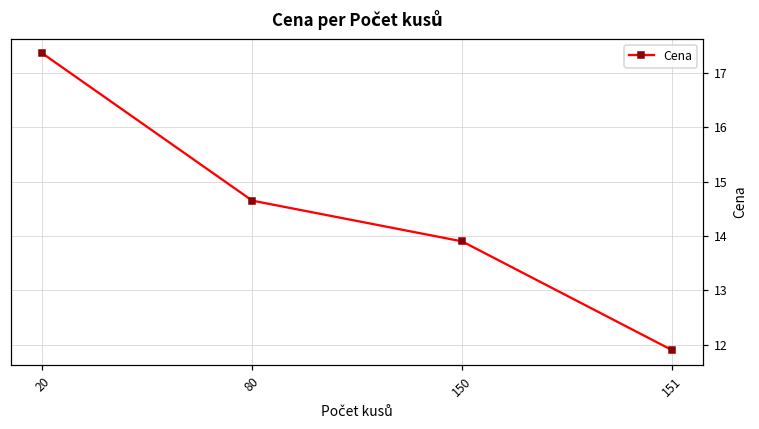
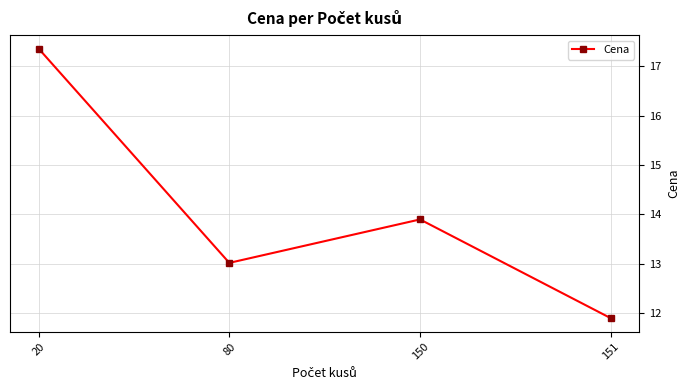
80: 14.7 -> 13.0
